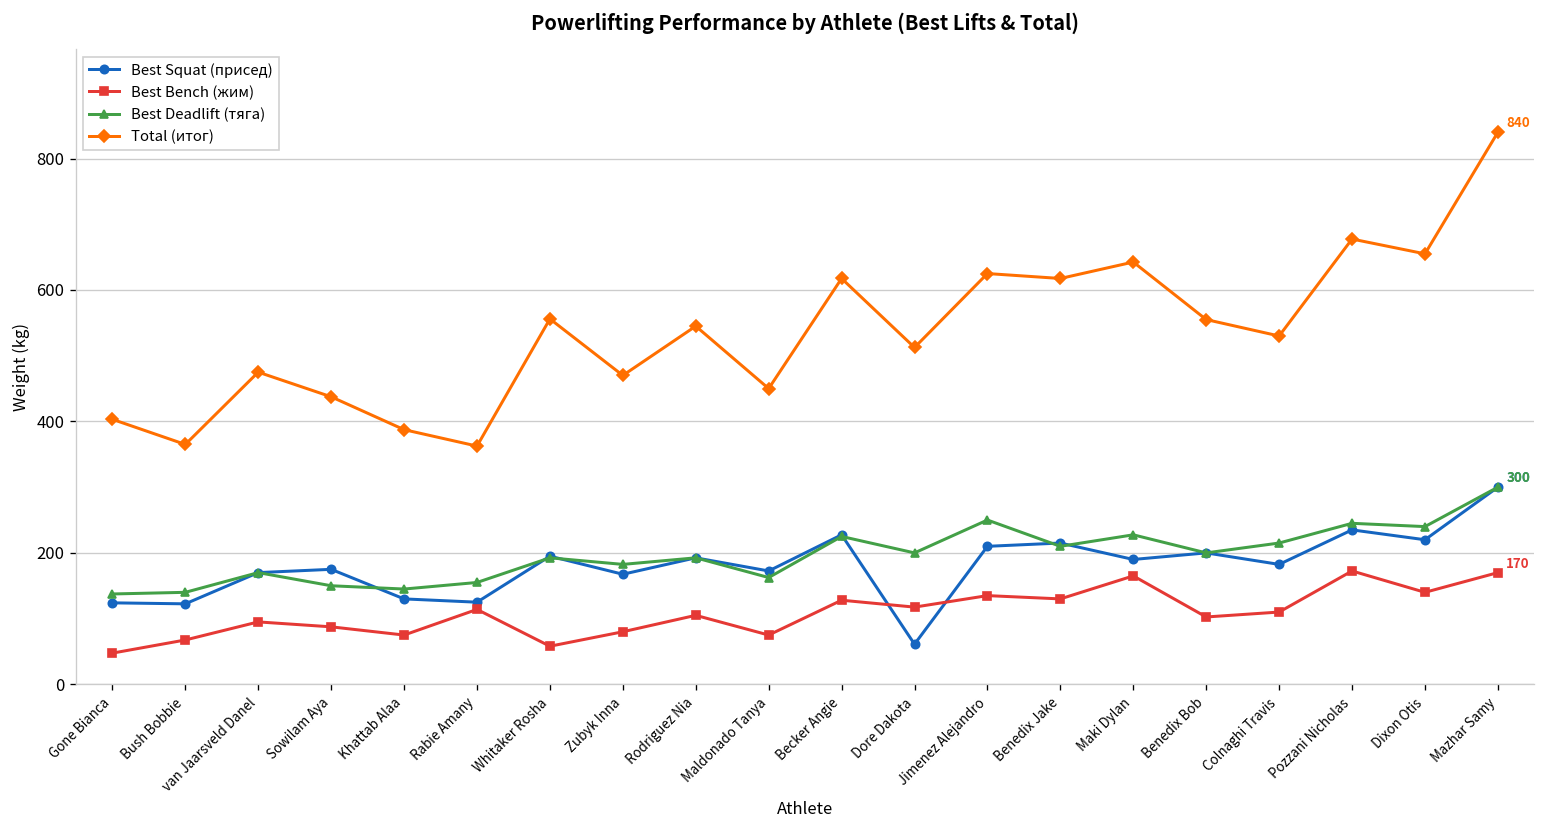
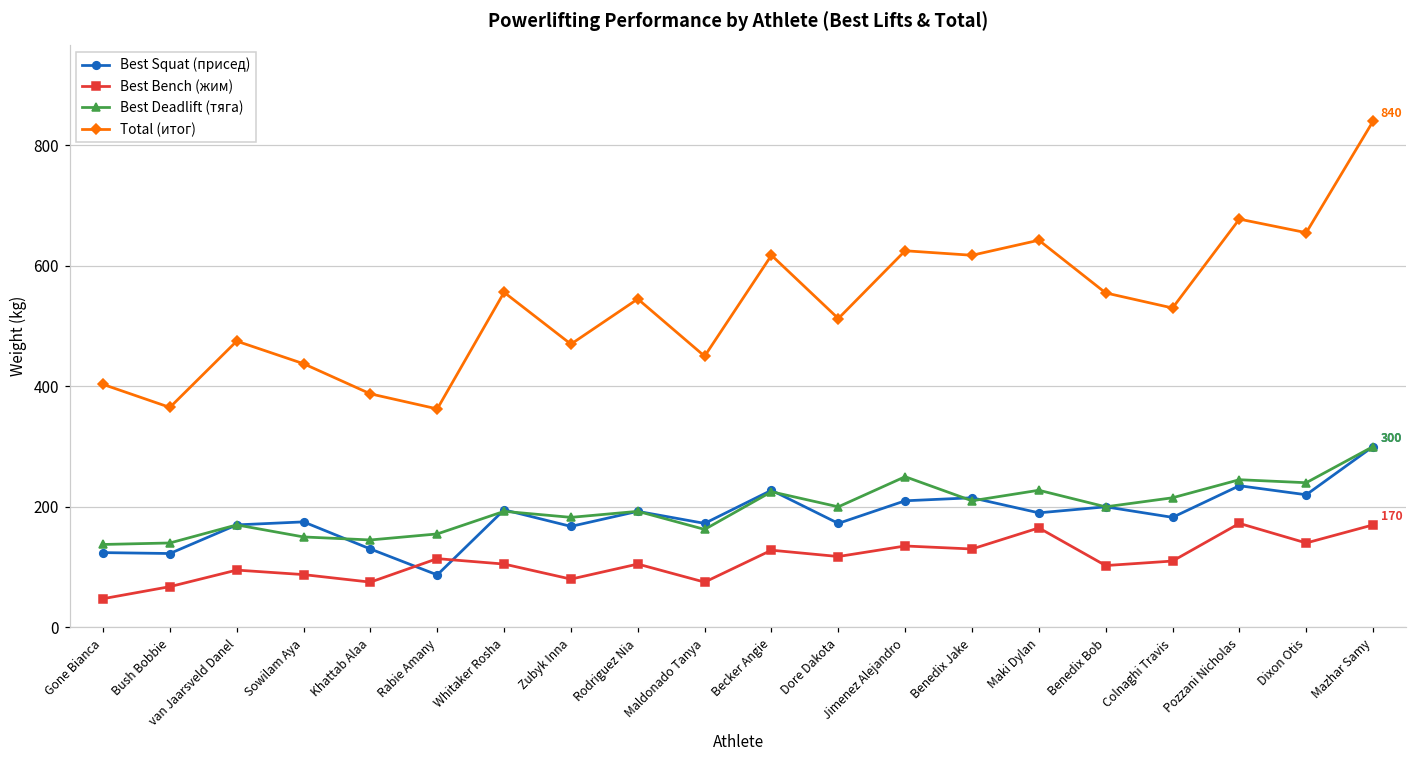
Best Squat (присед), Rabie Amany: 130 -> 90
Best Bench (жим), Whitaker Rosha: 60 -> 110
Best Squat (присед), Dore Dakota: 60 -> 170
